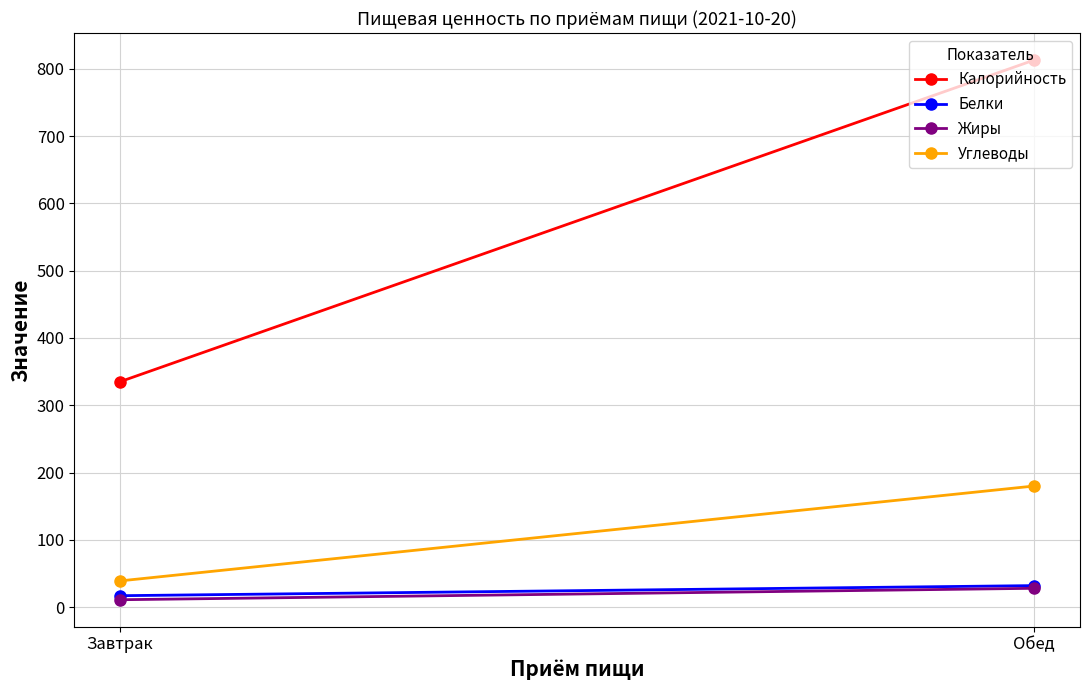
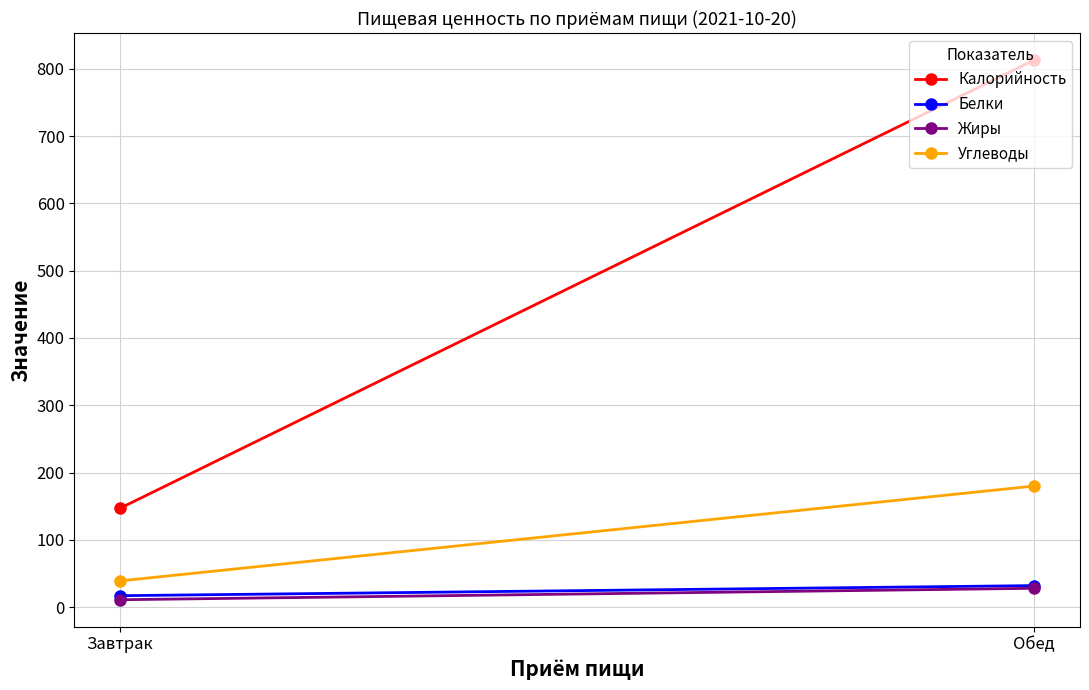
Калорийность, Завтрак: 340 -> 150
